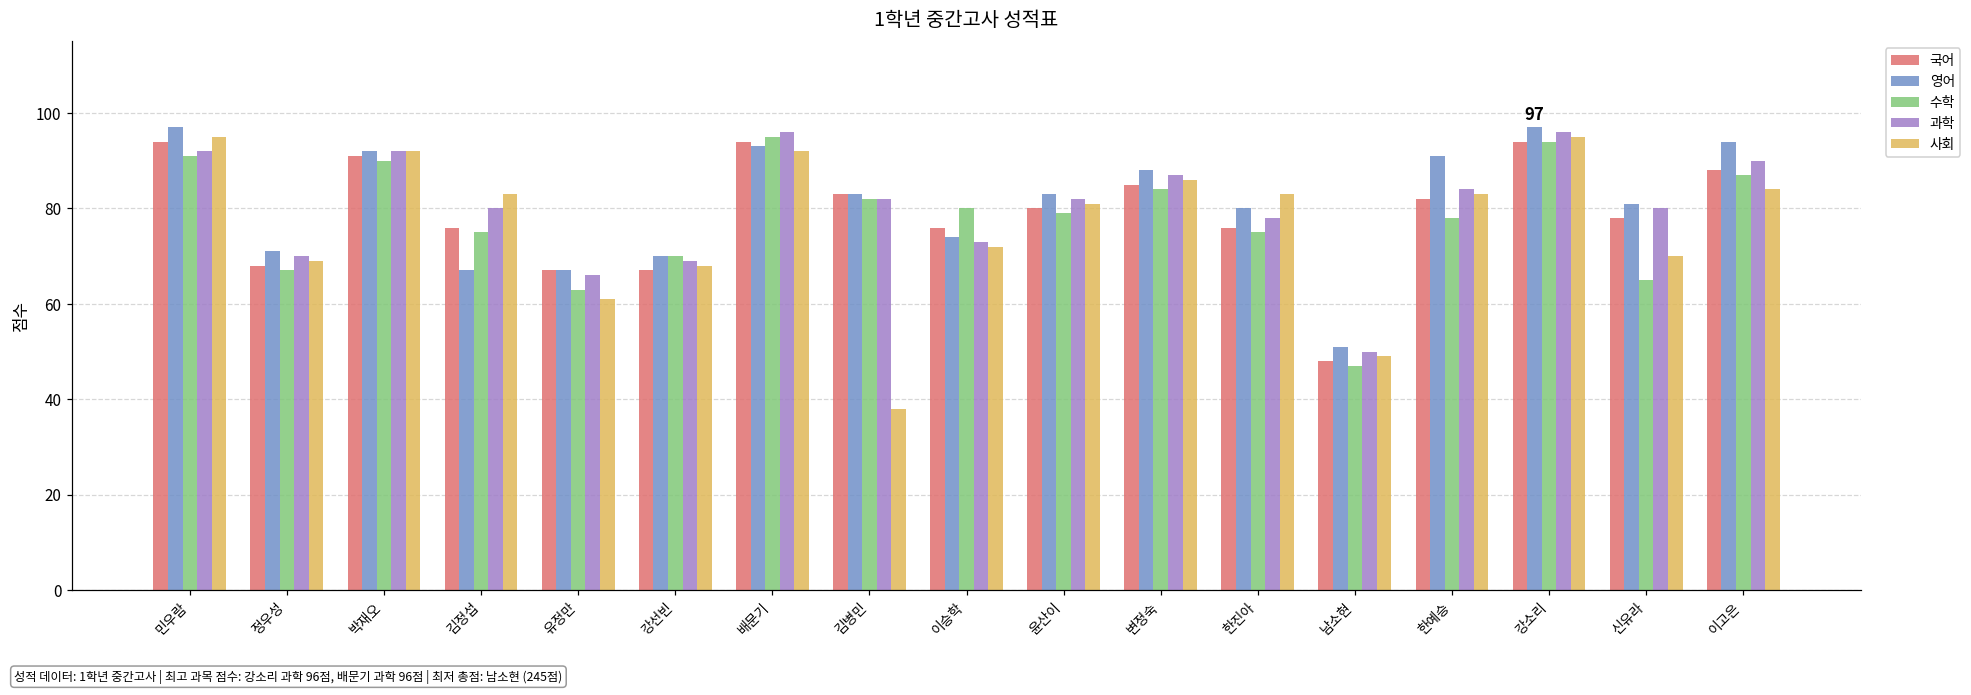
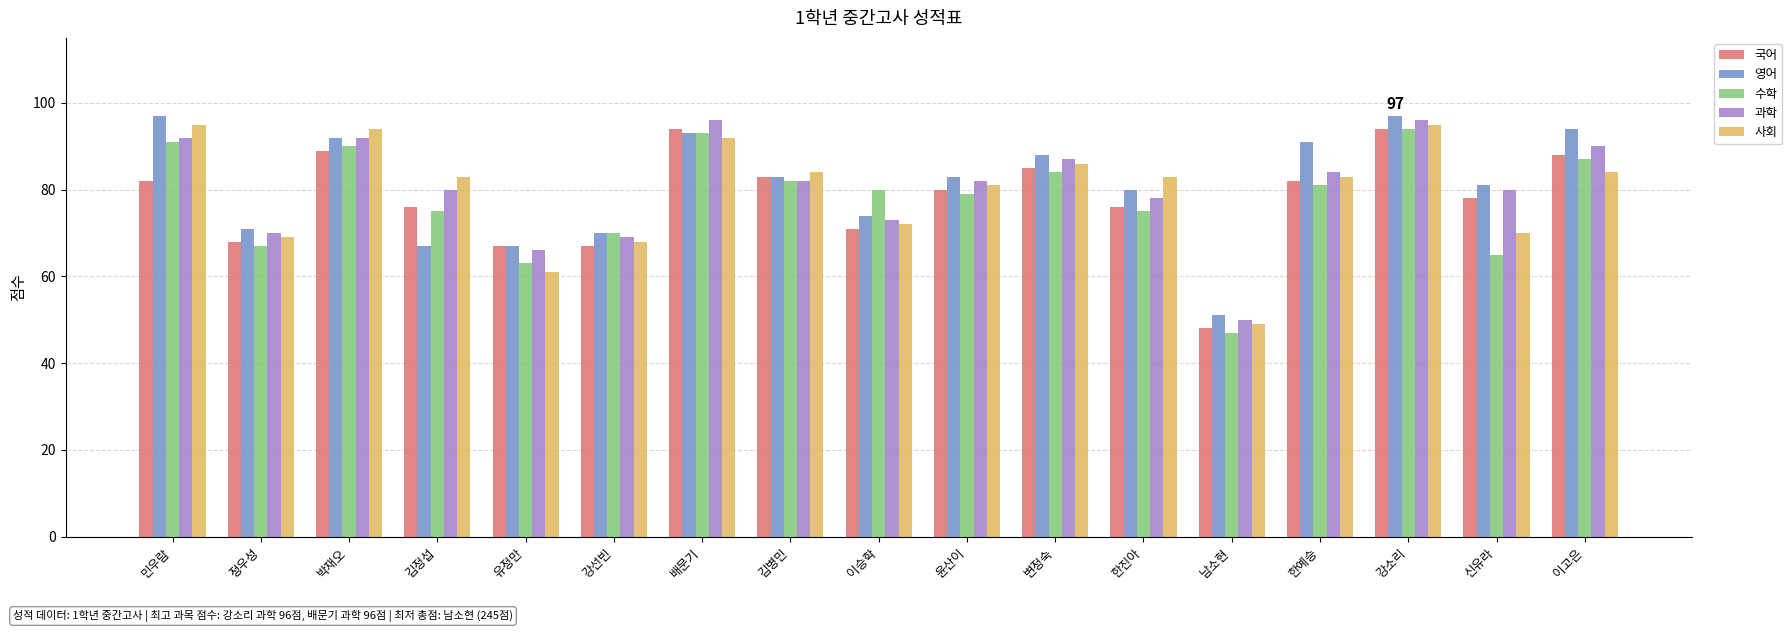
국어, 민우람: 94 -> 82
국어, 박재오: 91 -> 89
사회, 박재오: 92 -> 94
수학, 배문기: 95 -> 93
사회, 김병민: 38 -> 84
국어, 이승학: 76 -> 71
수학, 한예승: 78 -> 81
